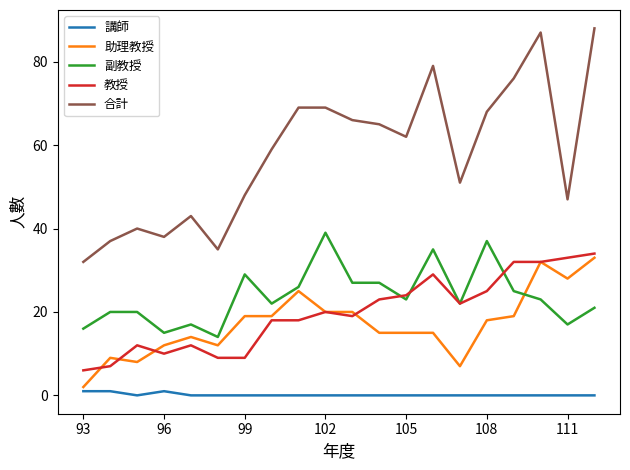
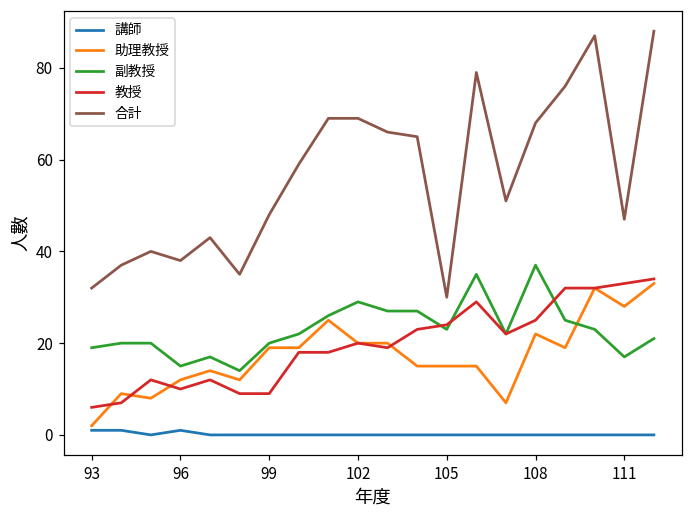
副教授, 93: 16 -> 19
副教授, 99: 29 -> 20
副教授, 102: 39 -> 29
合計, 105: 62 -> 30
助理教授, 108: 18 -> 22
